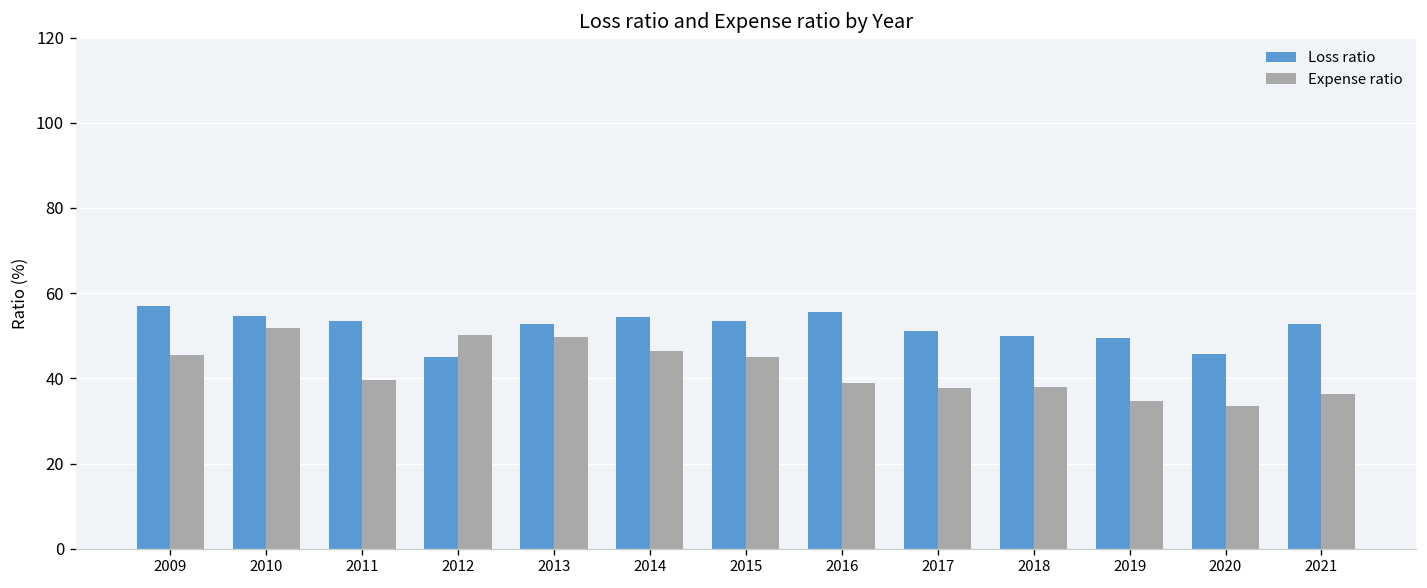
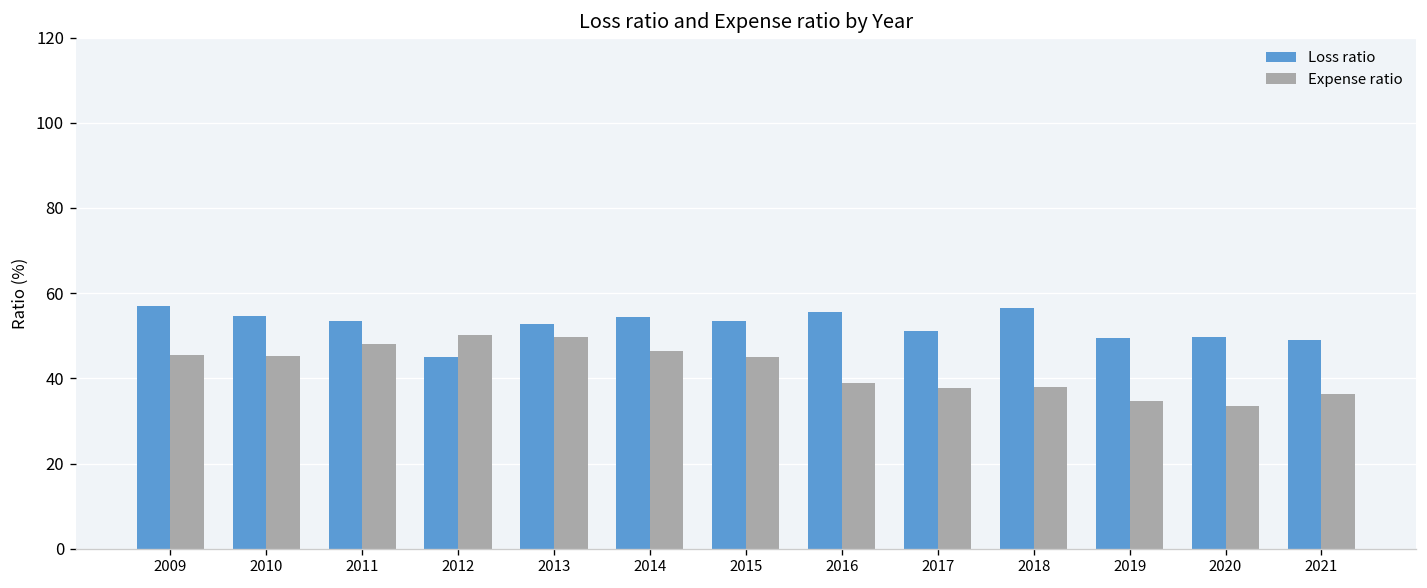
Expense ratio, 2010: 52 -> 45
Expense ratio, 2011: 40 -> 48
Loss ratio, 2018: 50 -> 56
Loss ratio, 2020: 46 -> 50
Loss ratio, 2021: 53 -> 49
